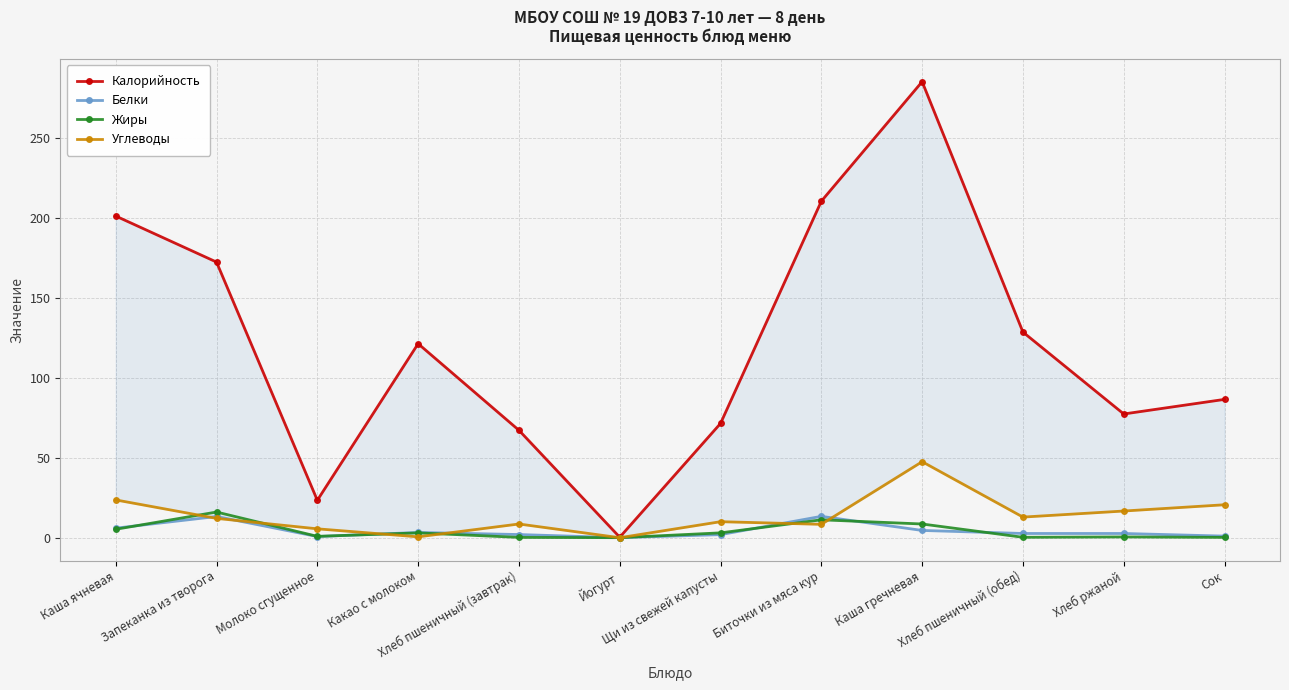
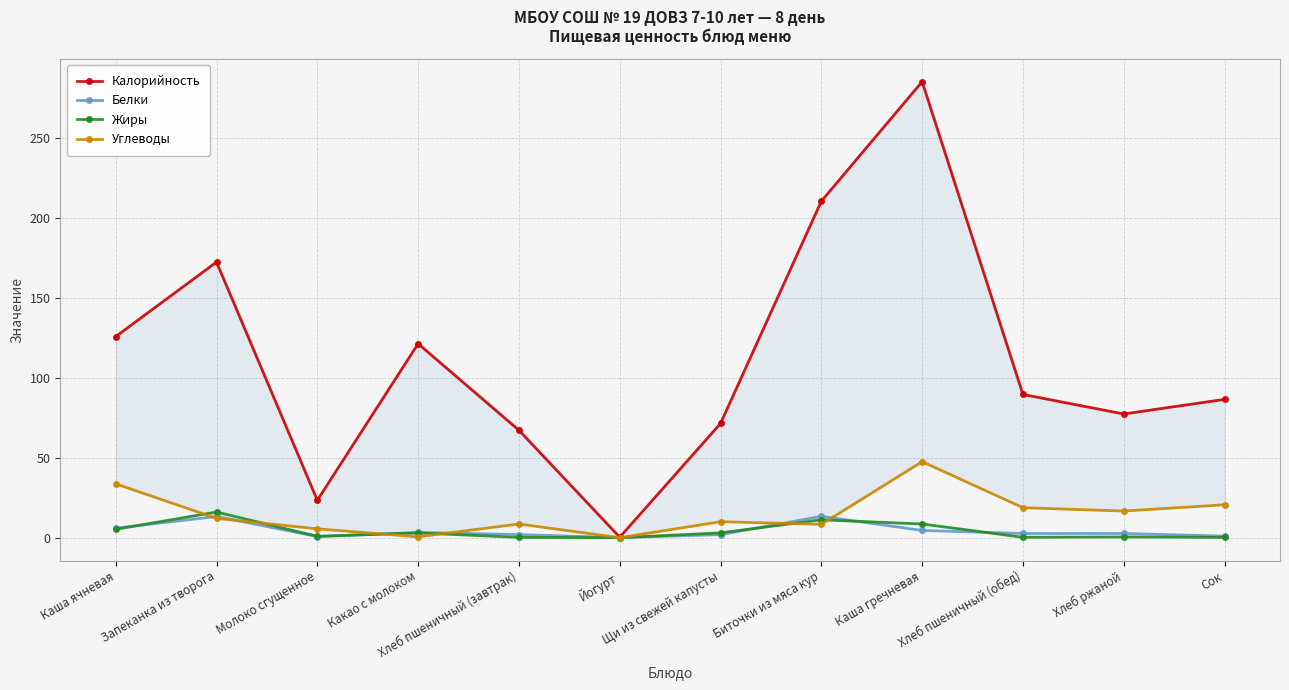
Калорийность, Каша ячневая: 201 -> 126
Углеводы, Каша ячневая: 24 -> 34
Калорийность, Хлеб пшеничный (обед): 129 -> 90
Углеводы, Хлеб пшеничный (обед): 13 -> 19
